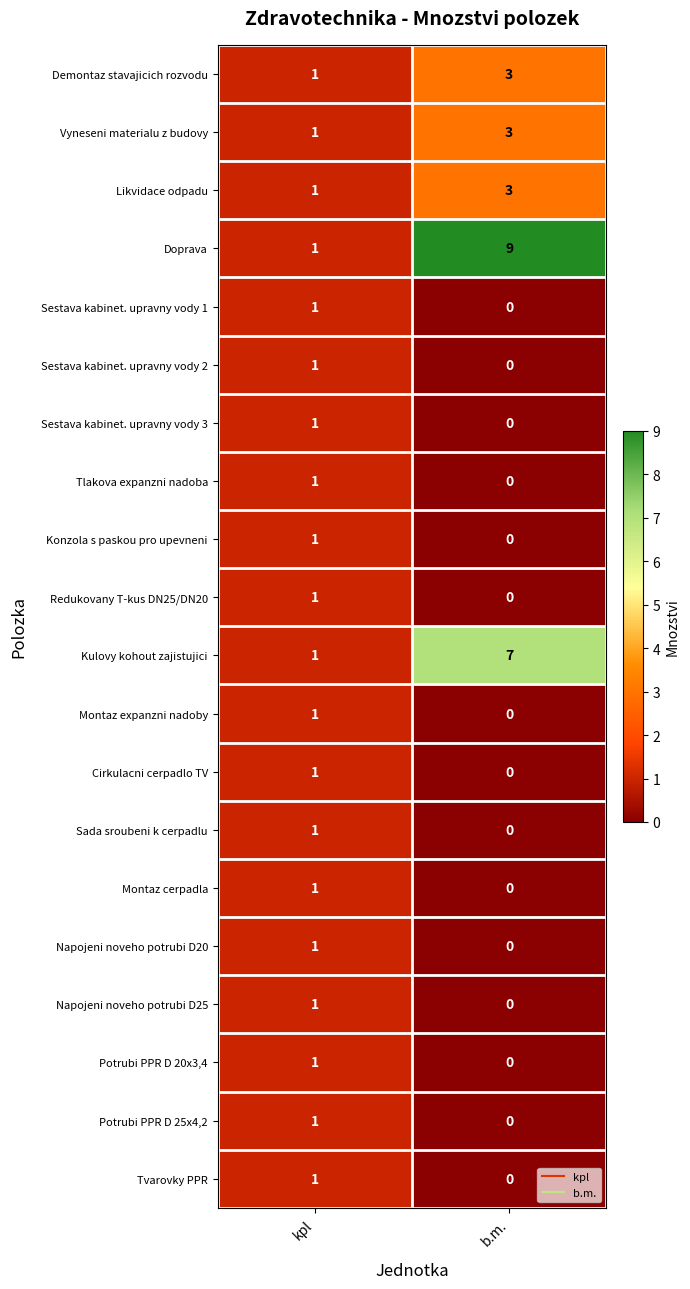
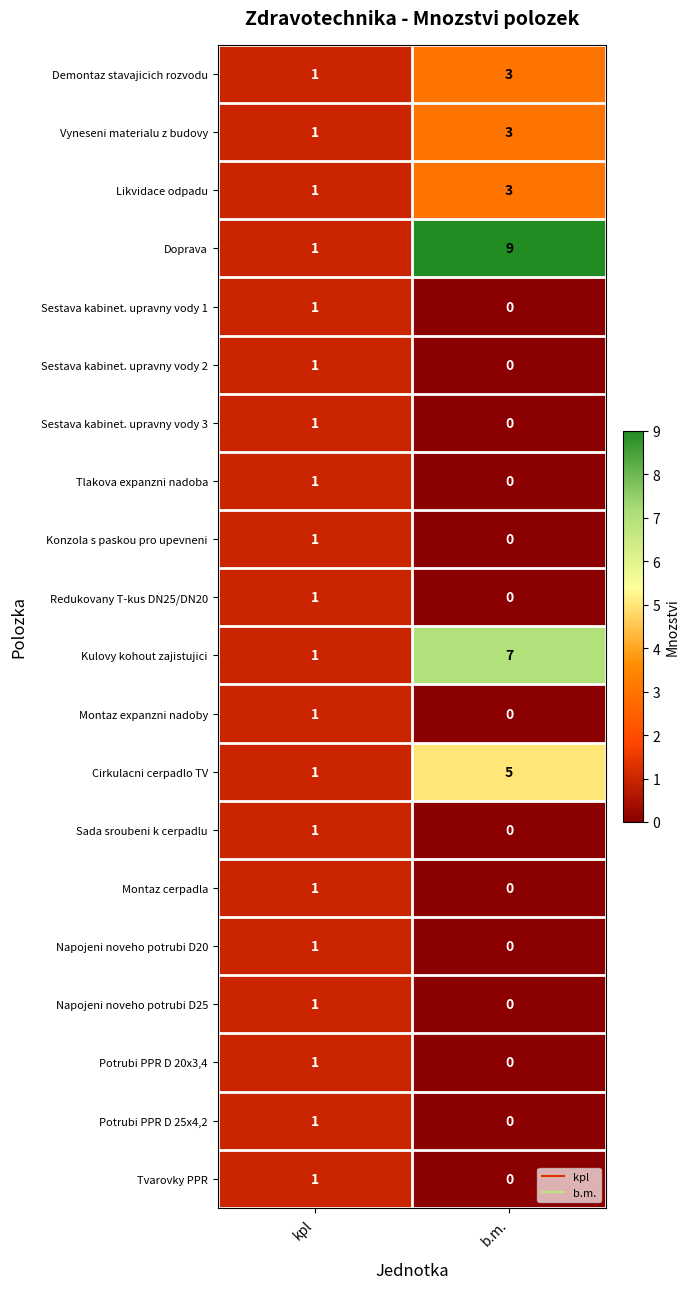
Cirkulacni cerpadlo TV, b.m.: 0 -> 5
